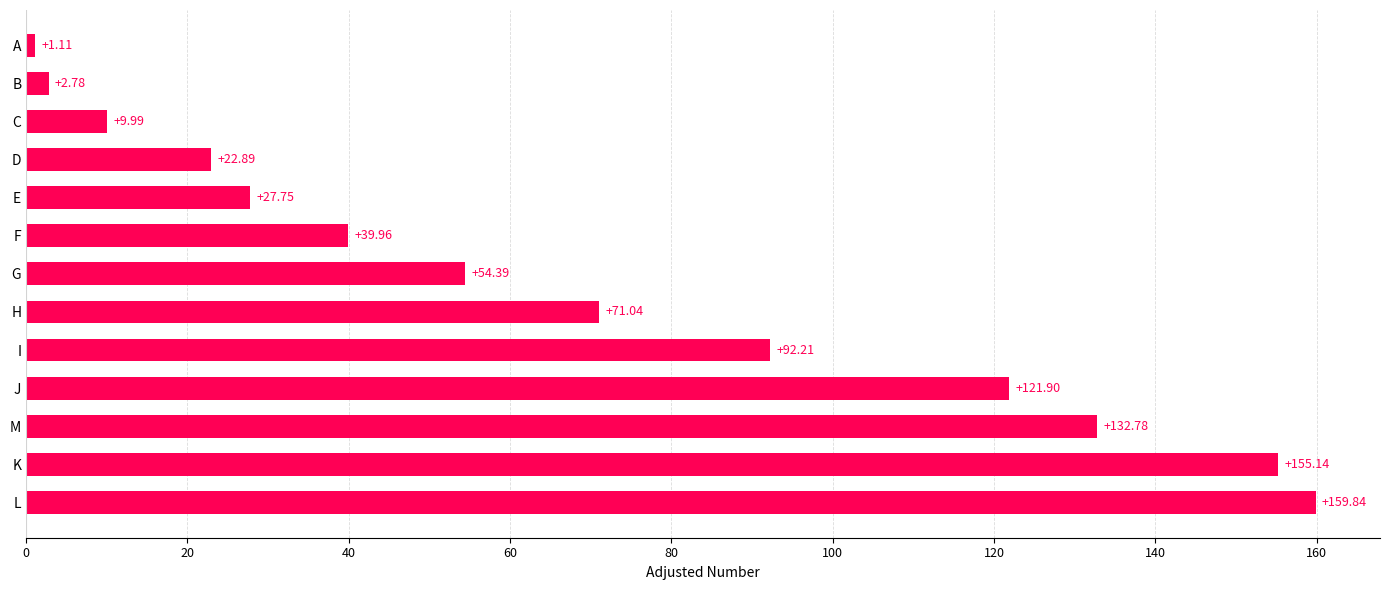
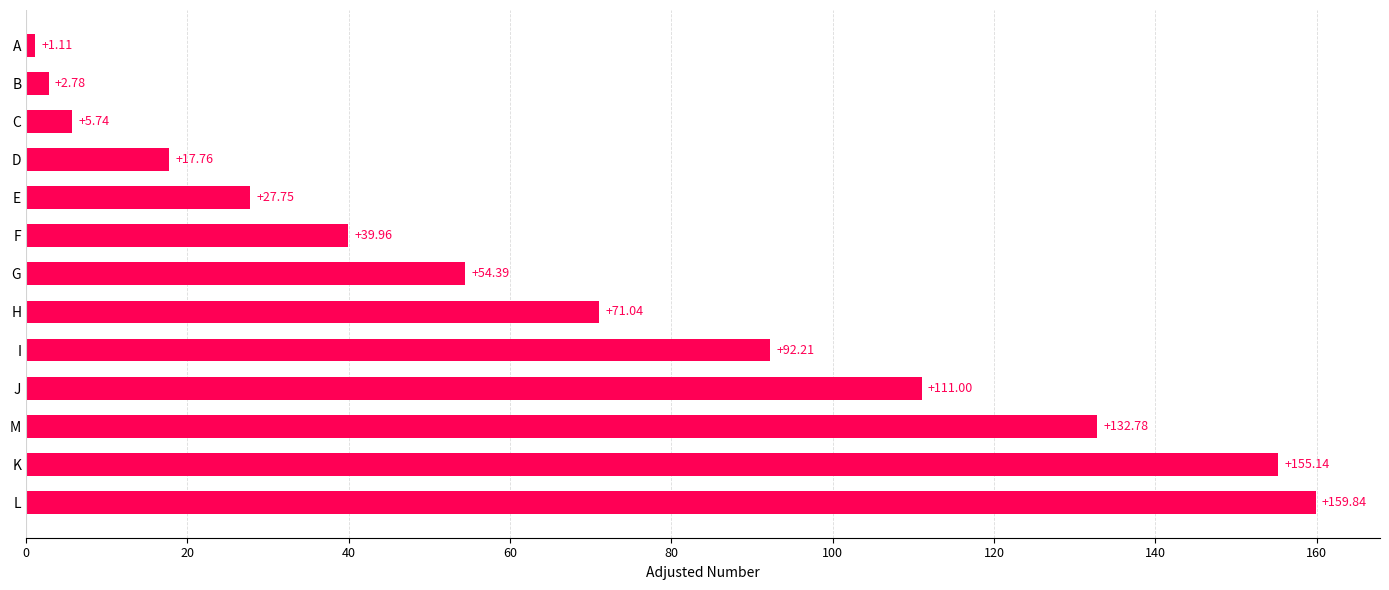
C: +9.99 -> +5.74
D: +22.89 -> +17.76
J: +121.90 -> +111.00
